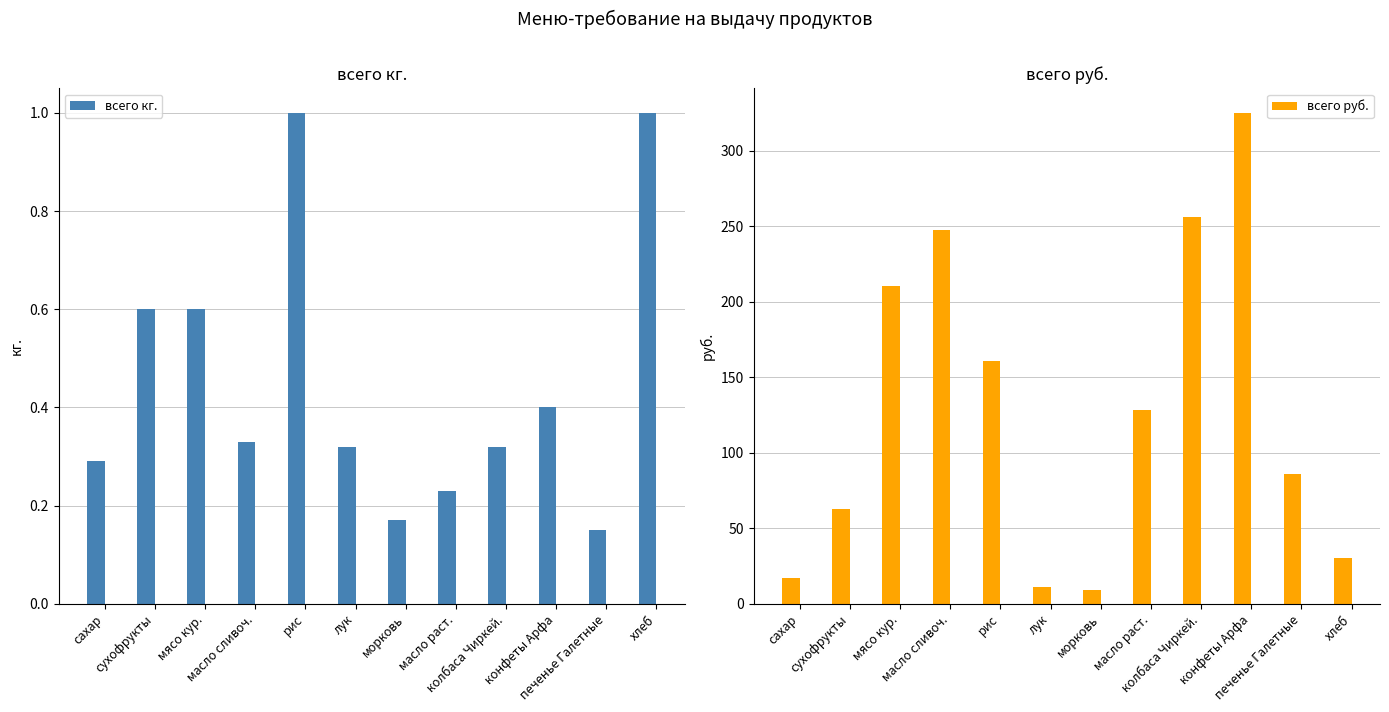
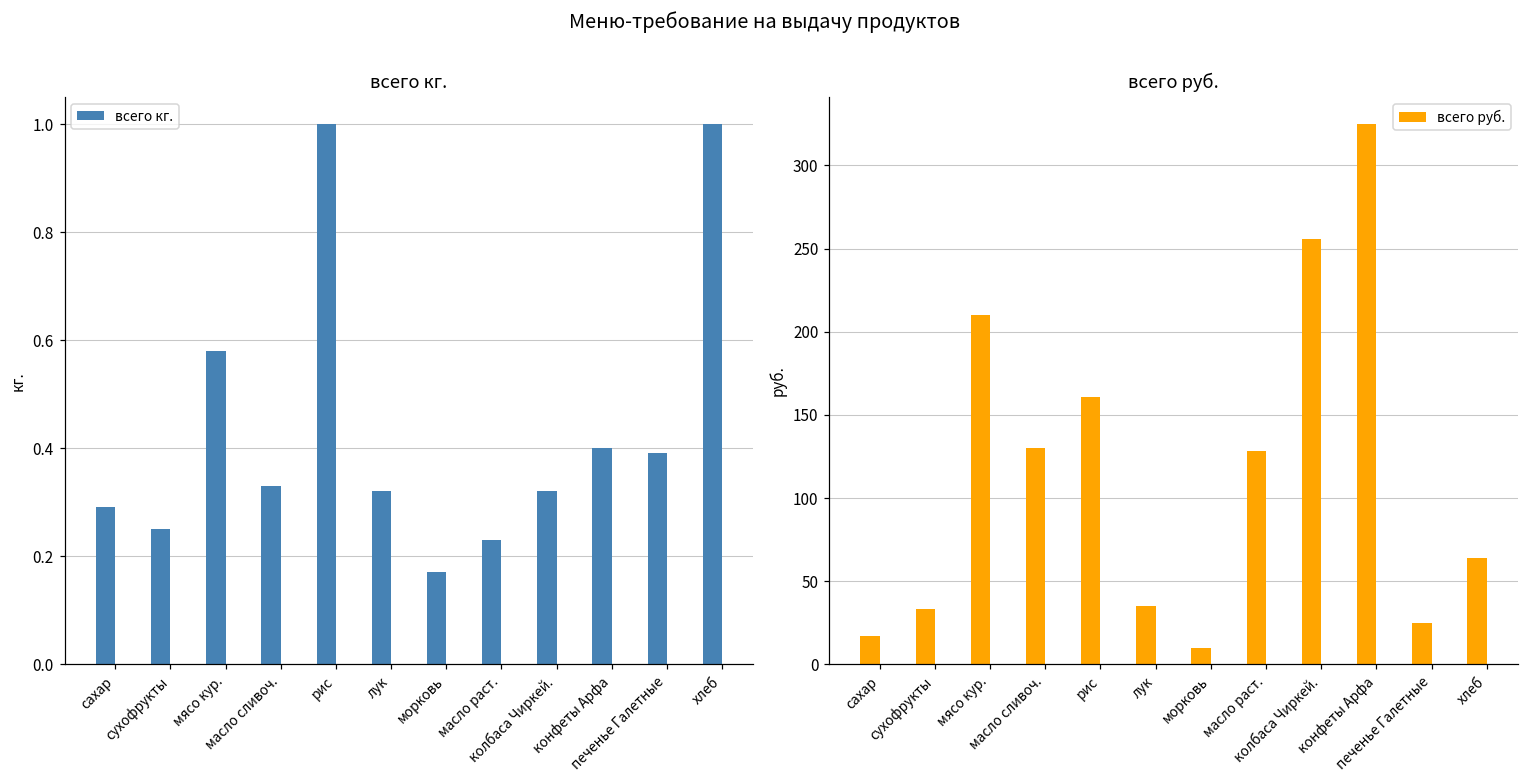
всего кг., сухофрукты: 0.60 -> 0.25
всего кг., мясо кур.: 0.60 -> 0.58
всего кг., печенье Галетные: 0.15 -> 0.39
всего руб., сухофрукты: 63 -> 33
всего руб., масло сливоч.: 248 -> 130
всего руб., лук: 11 -> 35
всего руб., печенье Галетные: 86 -> 25
всего руб., хлеб: 30 -> 64
